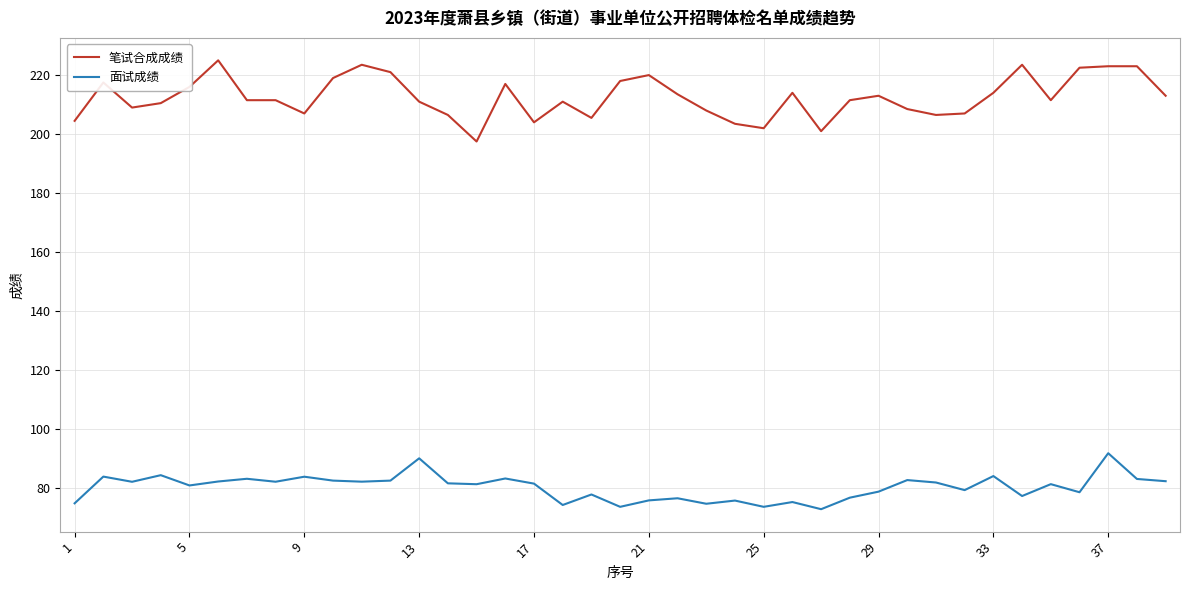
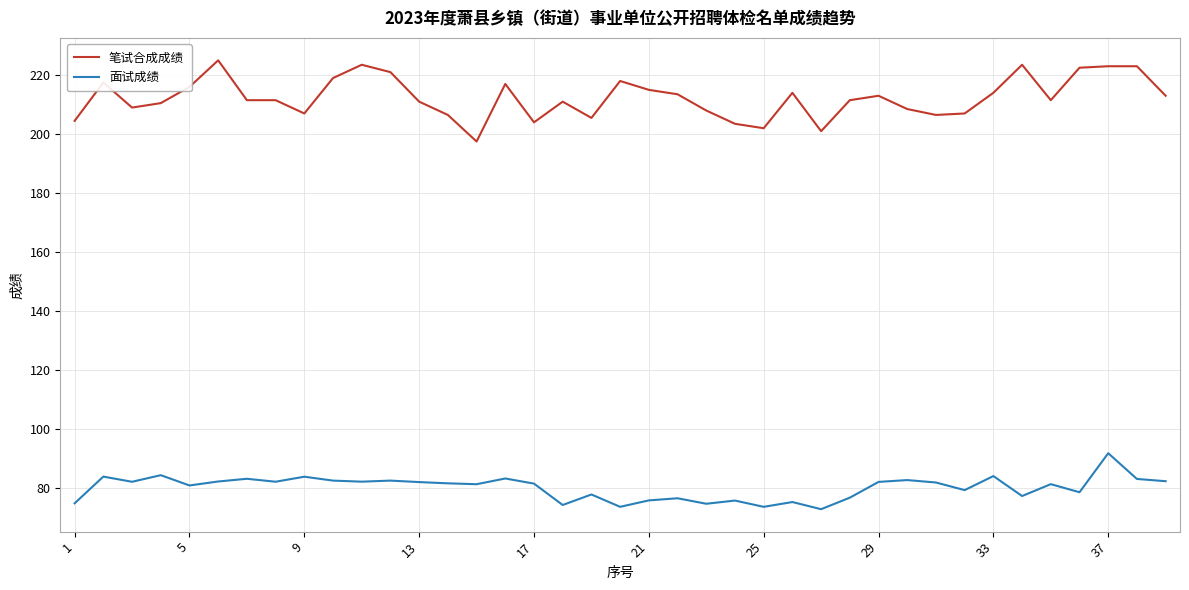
面试成绩, 13: 90 -> 82
笔试合成成绩, 21: 220 -> 215
面试成绩, 29: 79 -> 82
